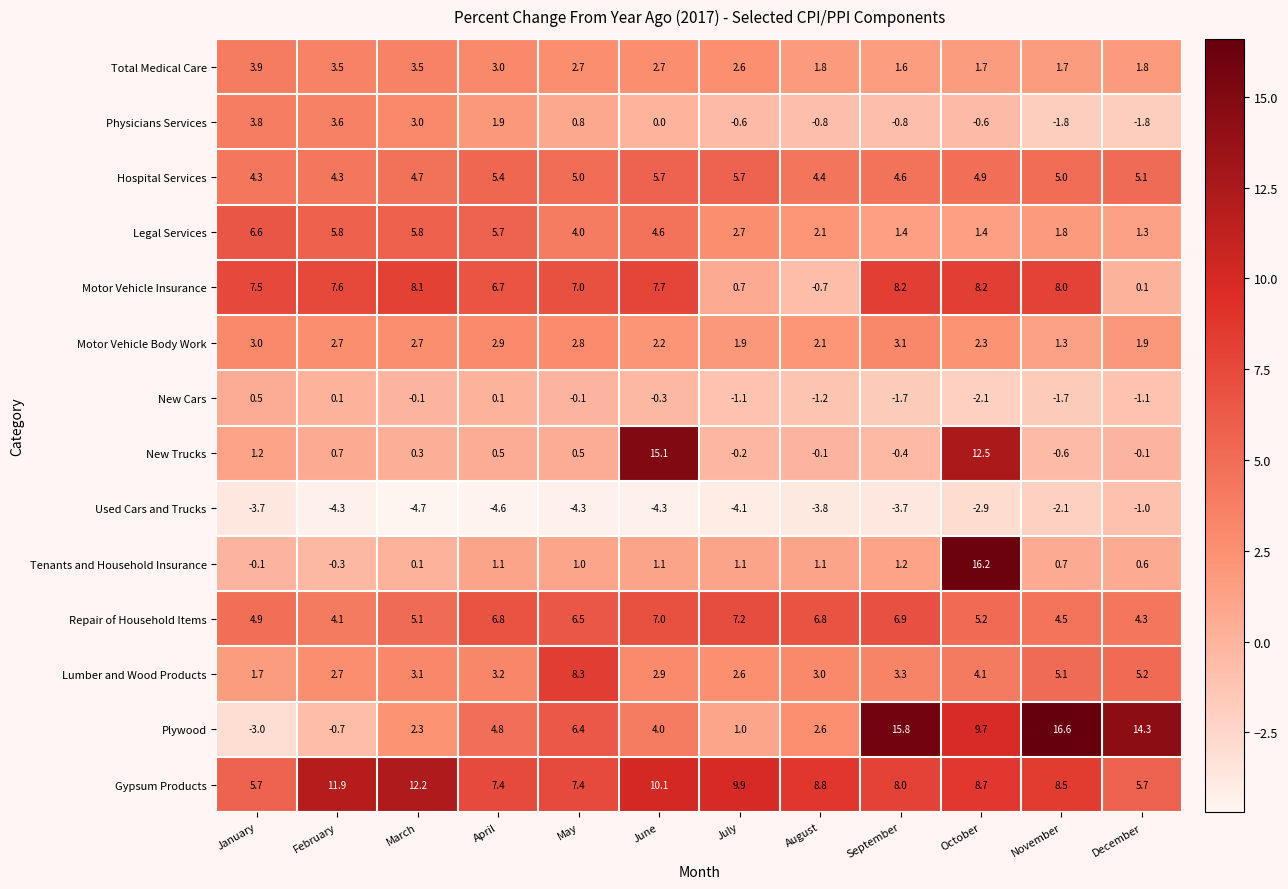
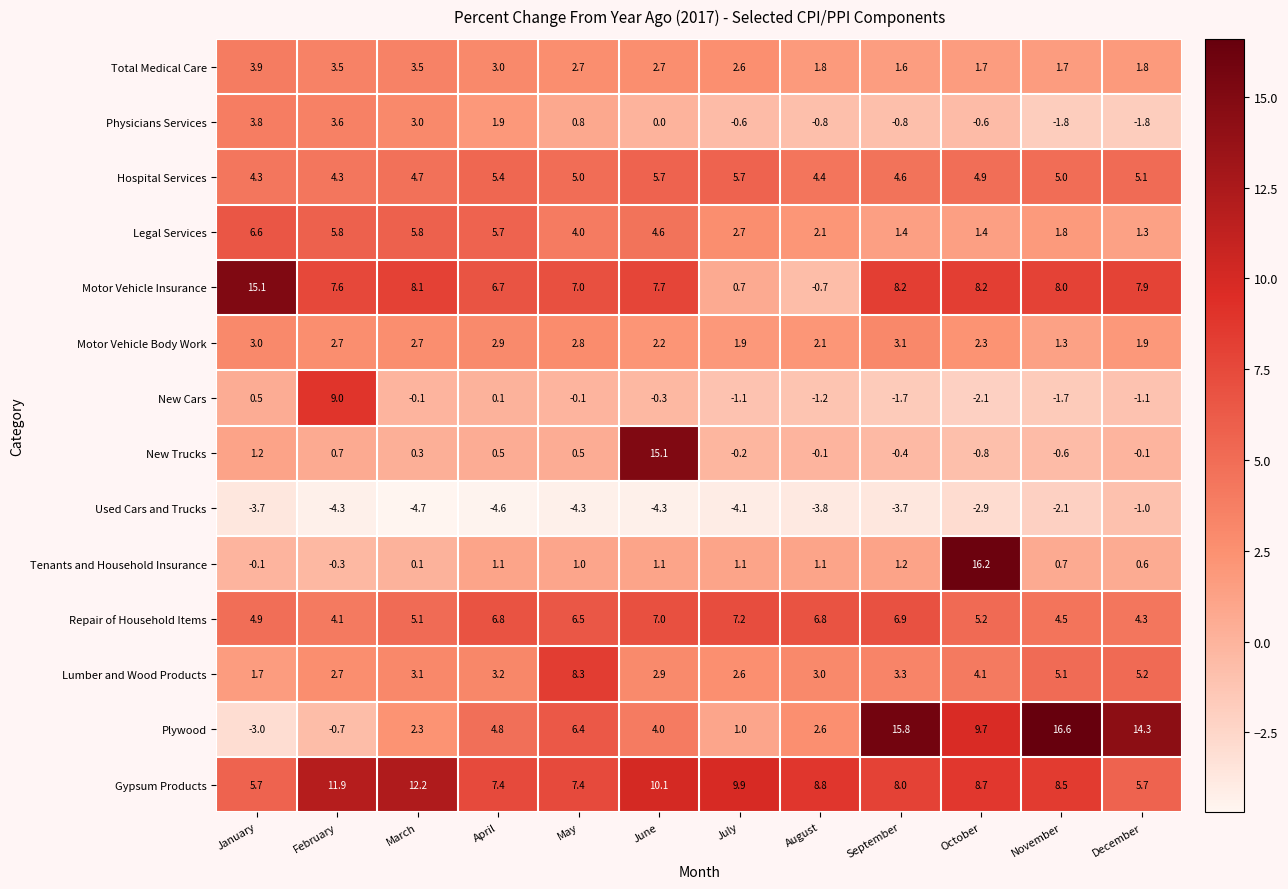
Motor Vehicle Insurance, January: 7.5 -> 15.1
Motor Vehicle Insurance, December: 0.1 -> 7.9
New Cars, February: 0.1 -> 9.0
New Trucks, October: 12.5 -> -0.8
